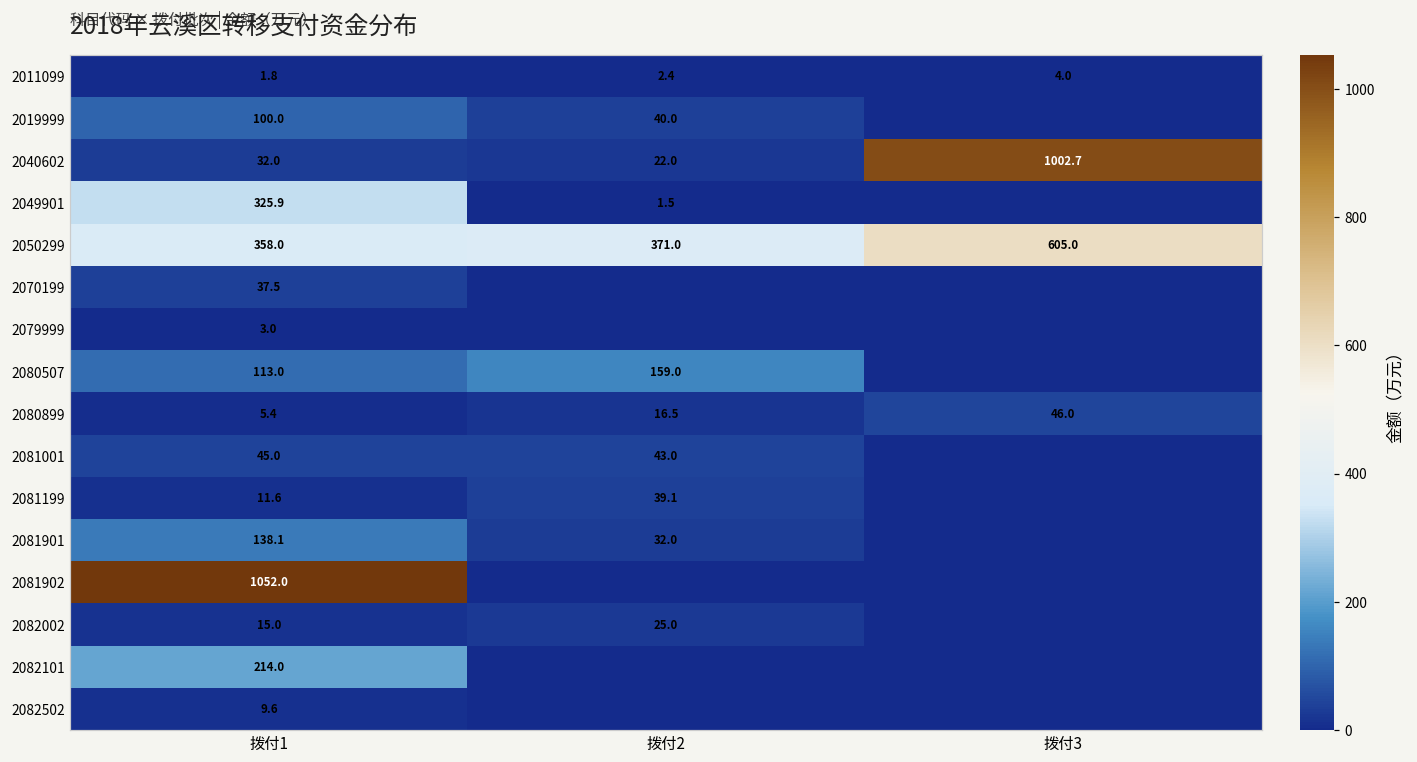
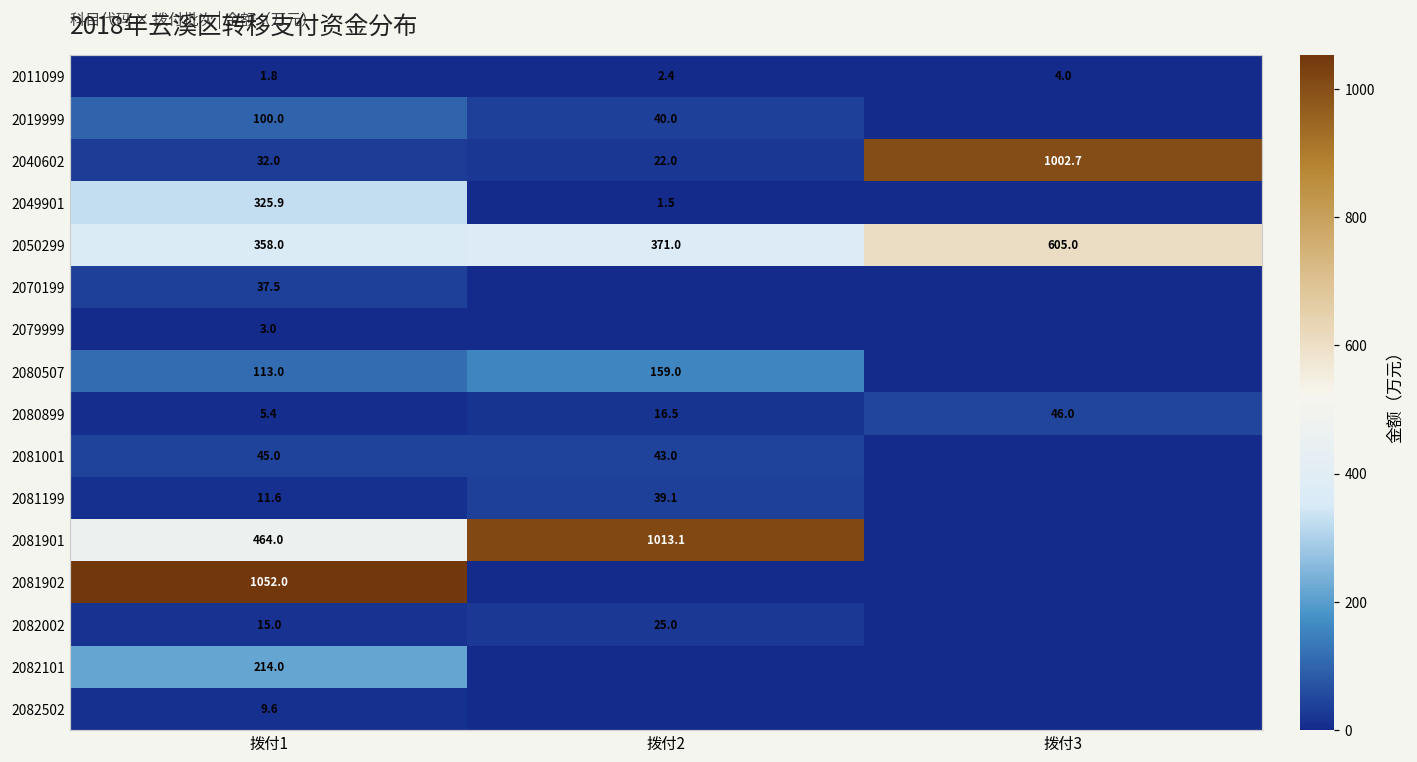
2081901, 拨付1: 138.1 -> 464.0
2081901, 拨付2: 32.0 -> 1013.1
